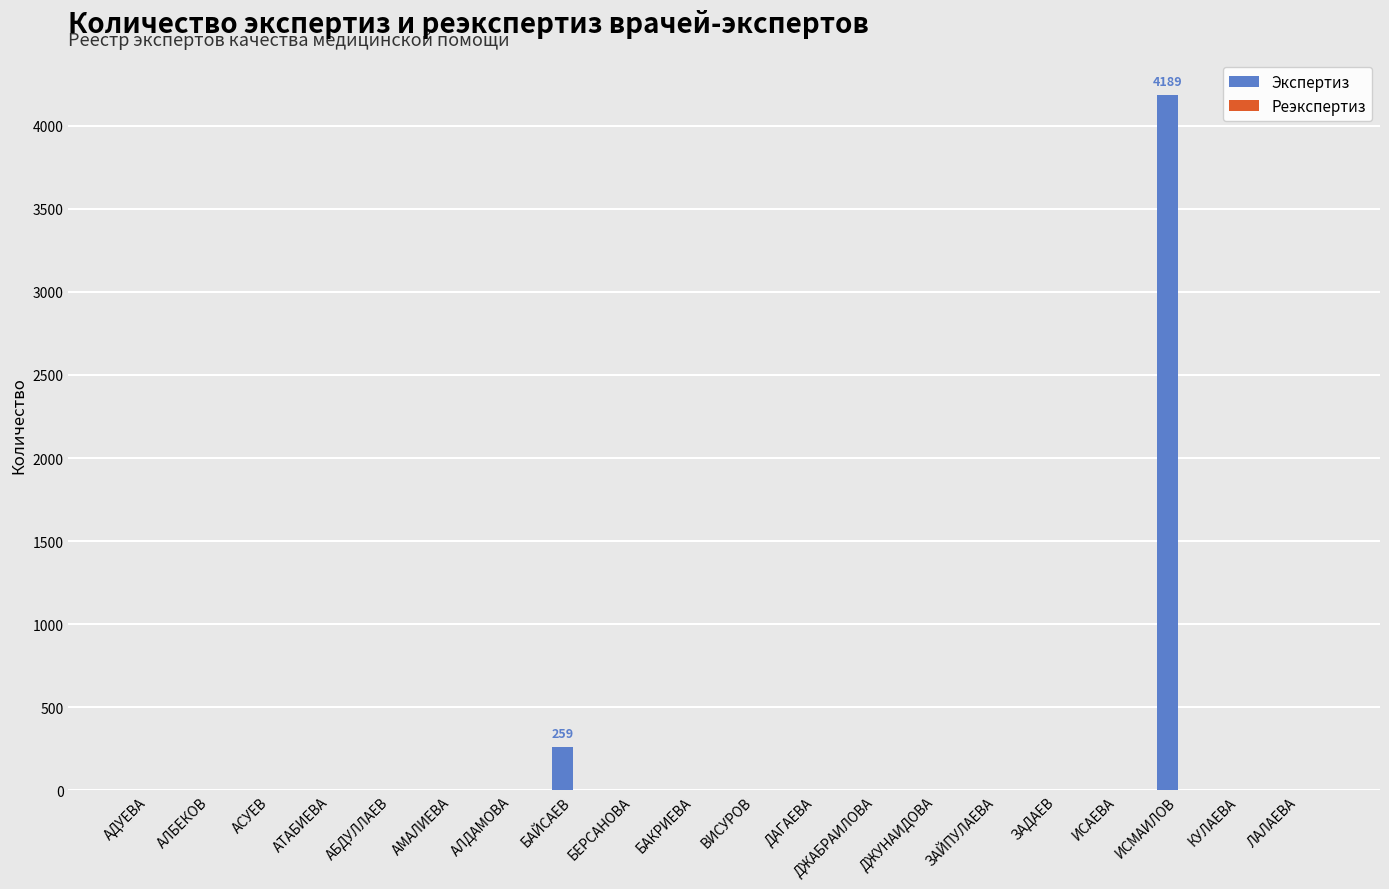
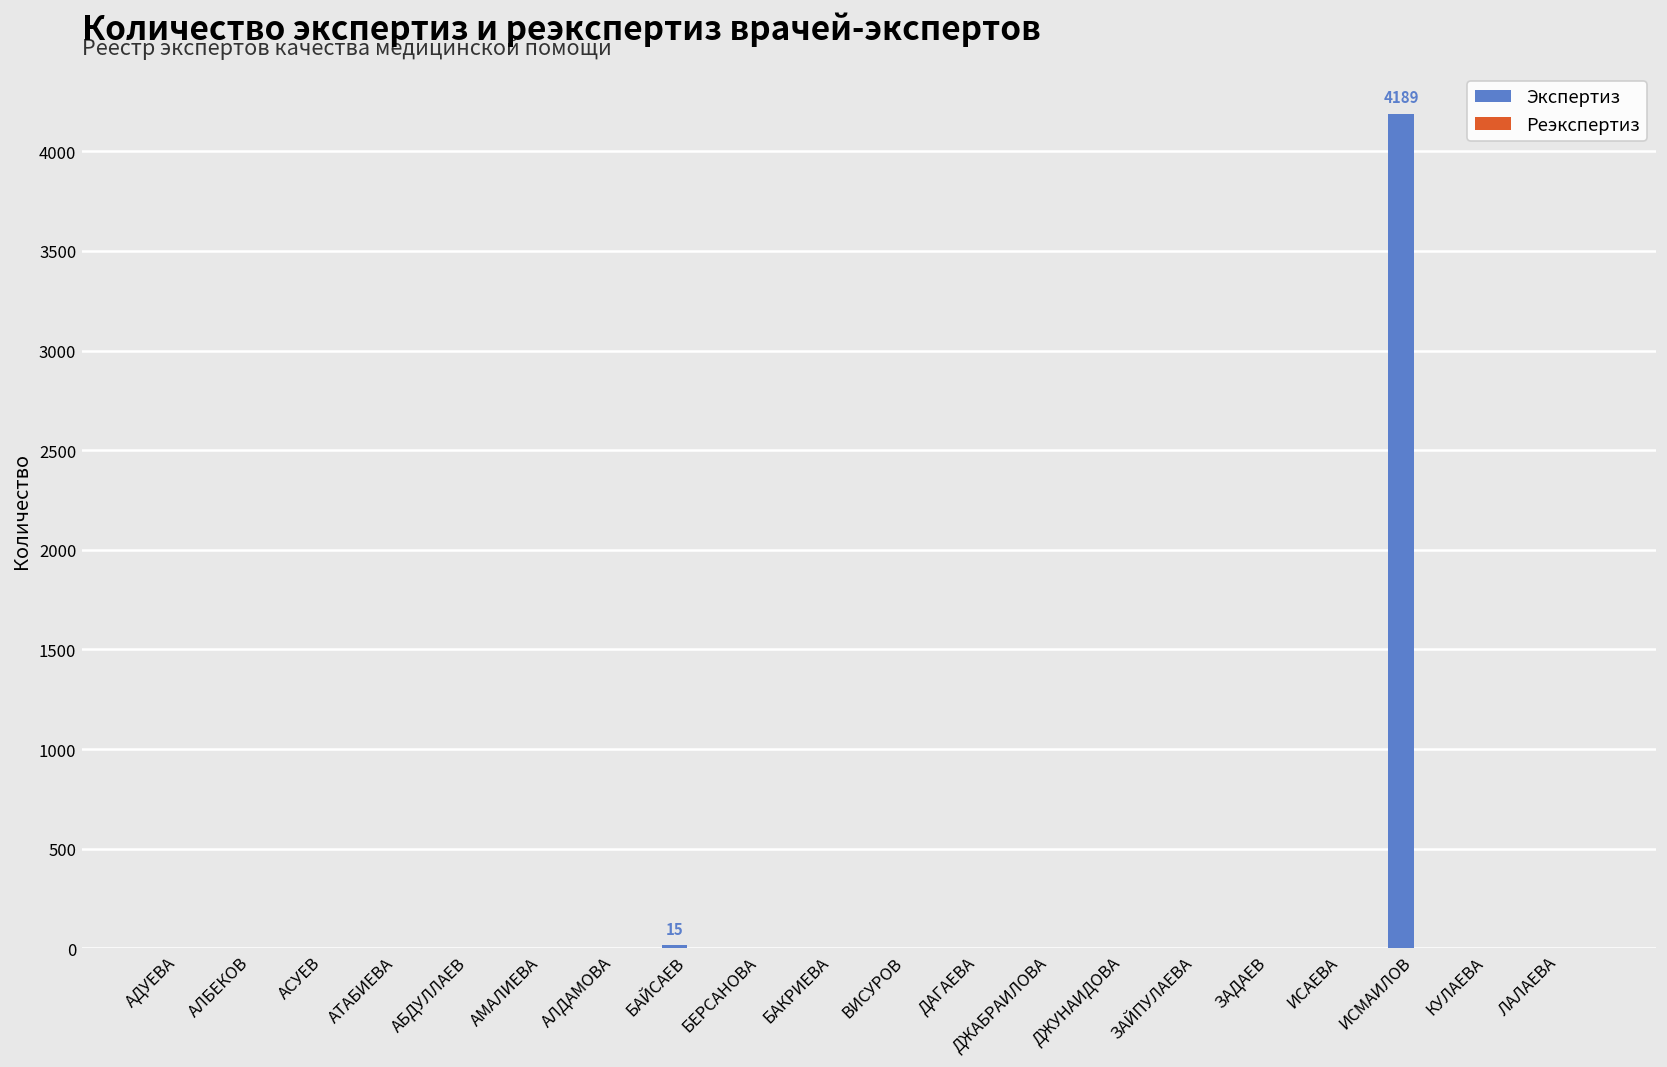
Экспертиз, БАЙСАЕВ: 259 -> 15
